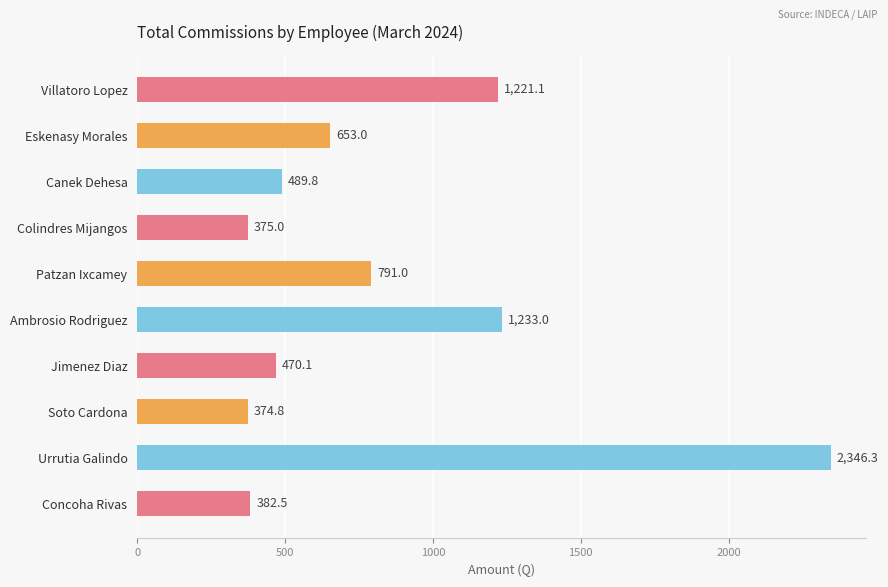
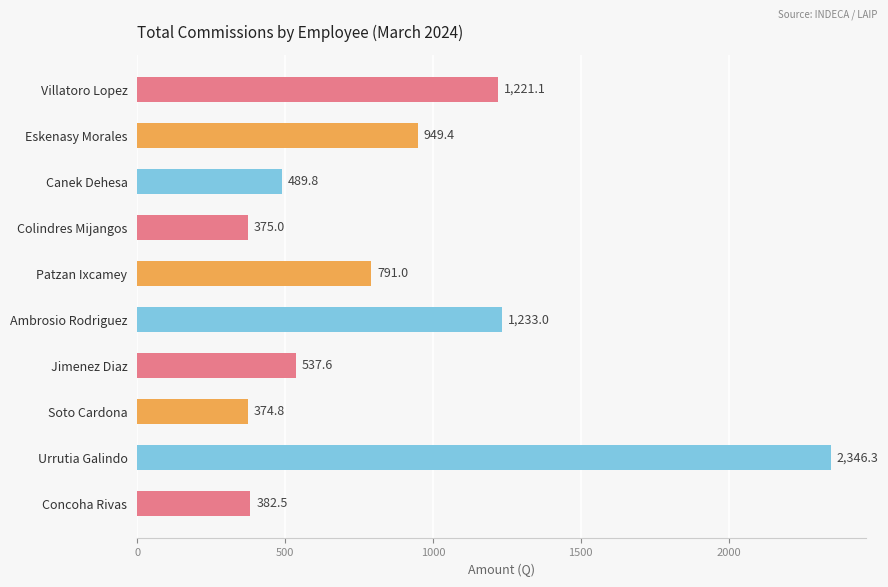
Eskenasy Morales: 653.0 -> 949.4
Jimenez Diaz: 470.1 -> 537.6
